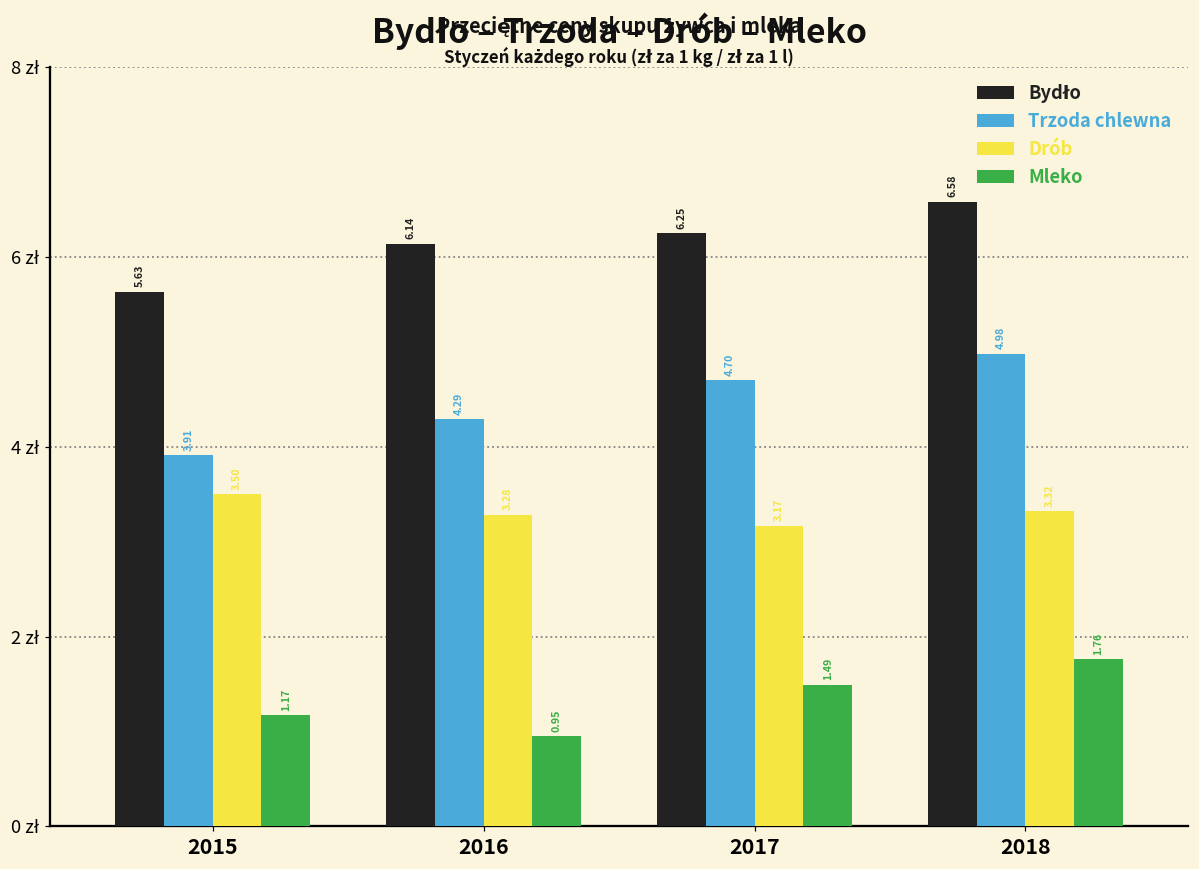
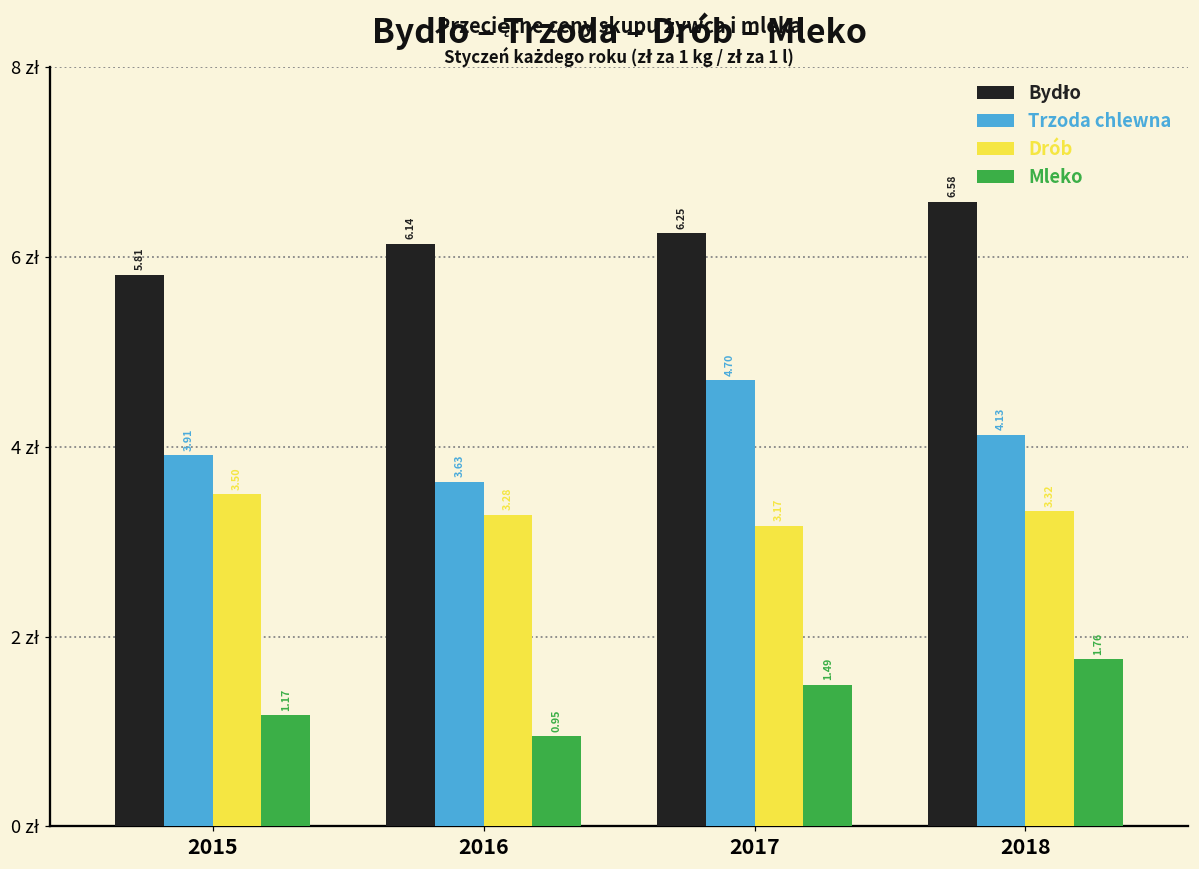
Bydło, 2015: 5.63 -> 5.81
Trzoda chlewna, 2016: 4.29 -> 3.63
Trzoda chlewna, 2018: 4.98 -> 4.13
